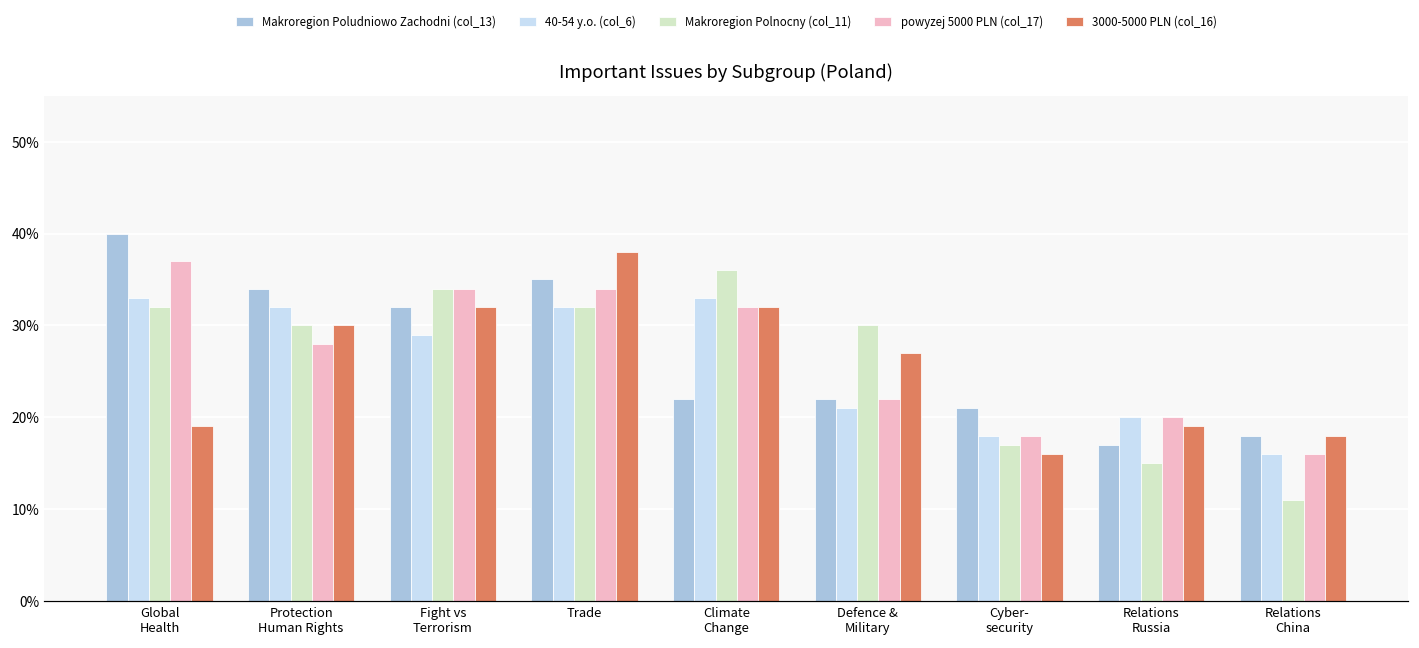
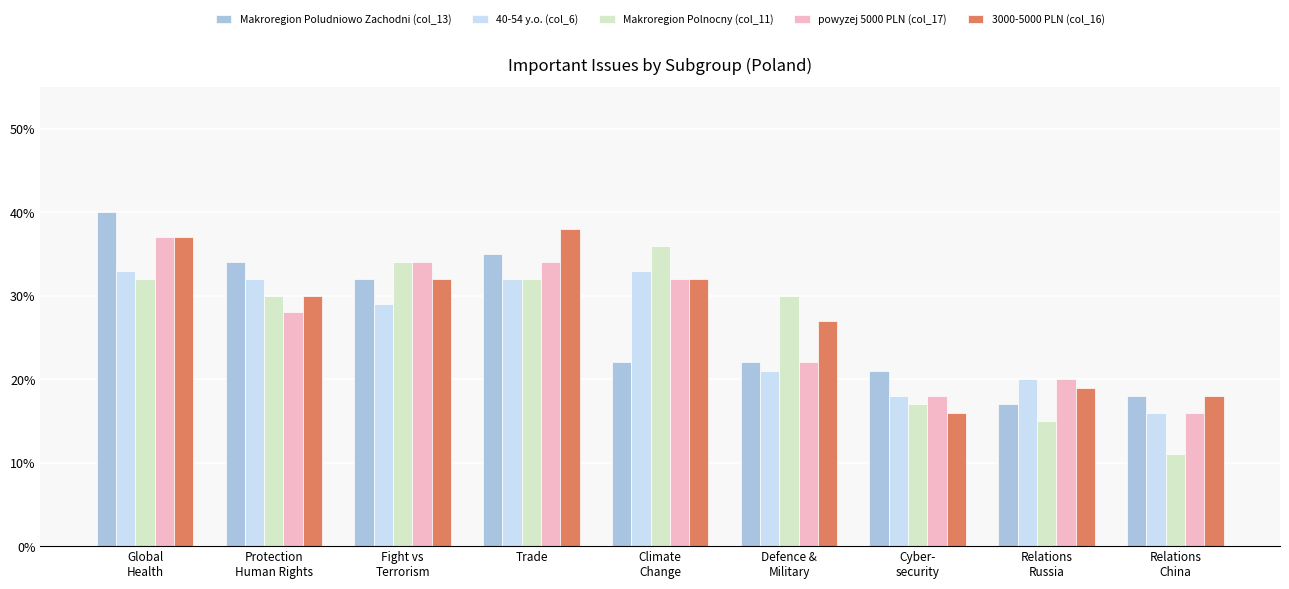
3000-5000 PLN (col_16), Global Health: 19% -> 37%
